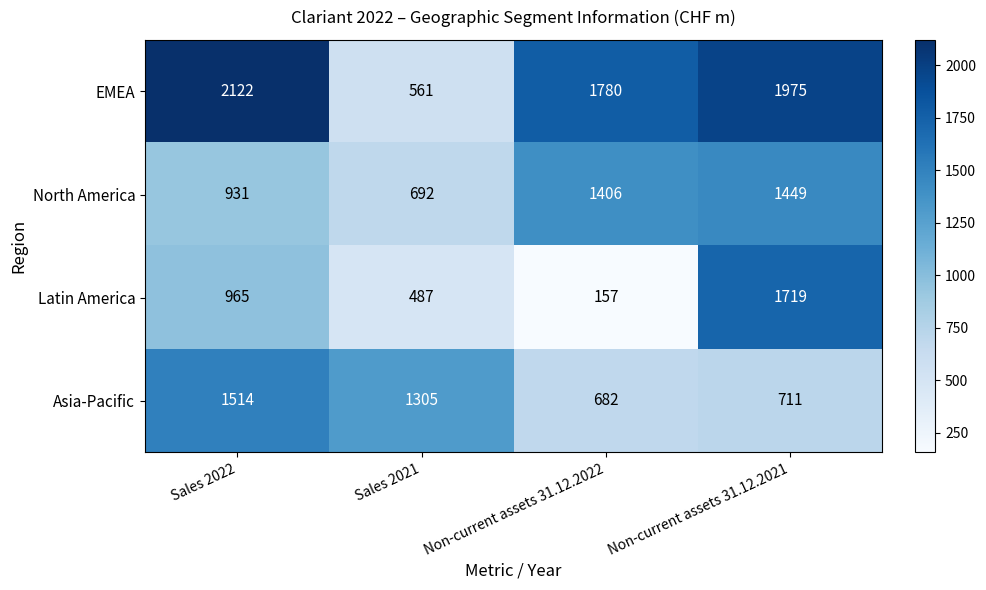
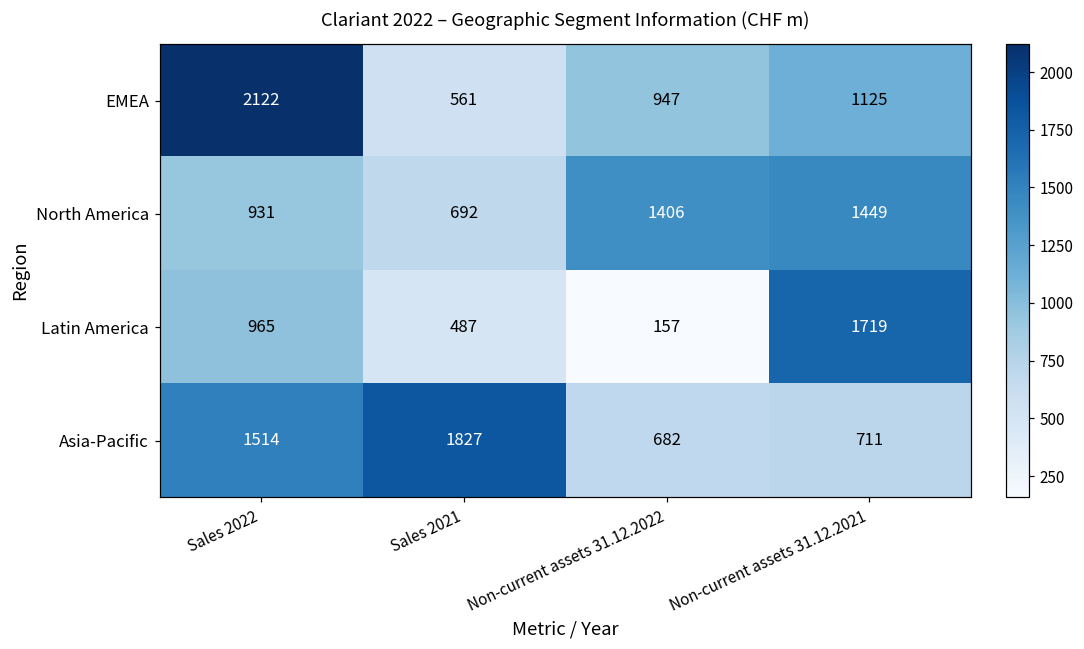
EMEA, Non-current assets 31.12.2022: 1780 -> 947
EMEA, Non-current assets 31.12.2021: 1975 -> 1125
Asia-Pacific, Sales 2021: 1305 -> 1827
